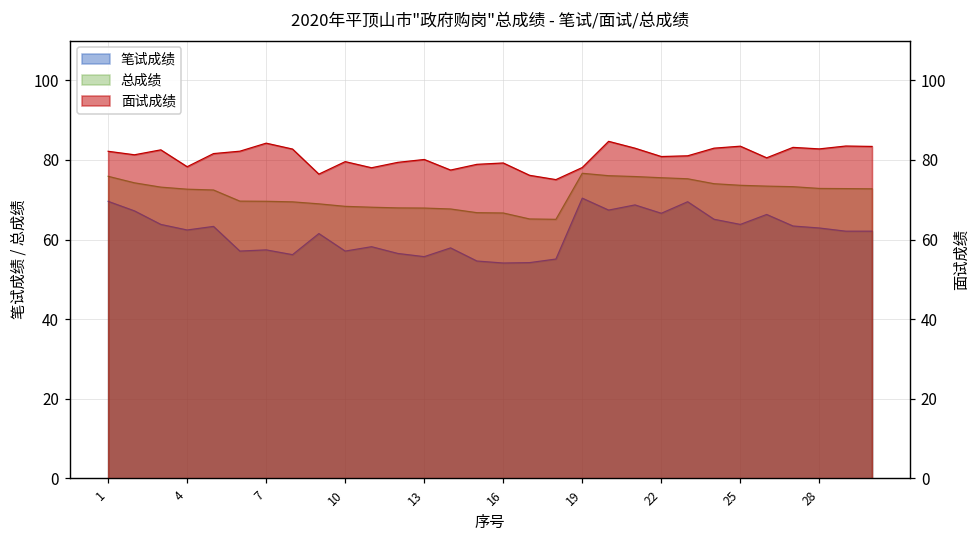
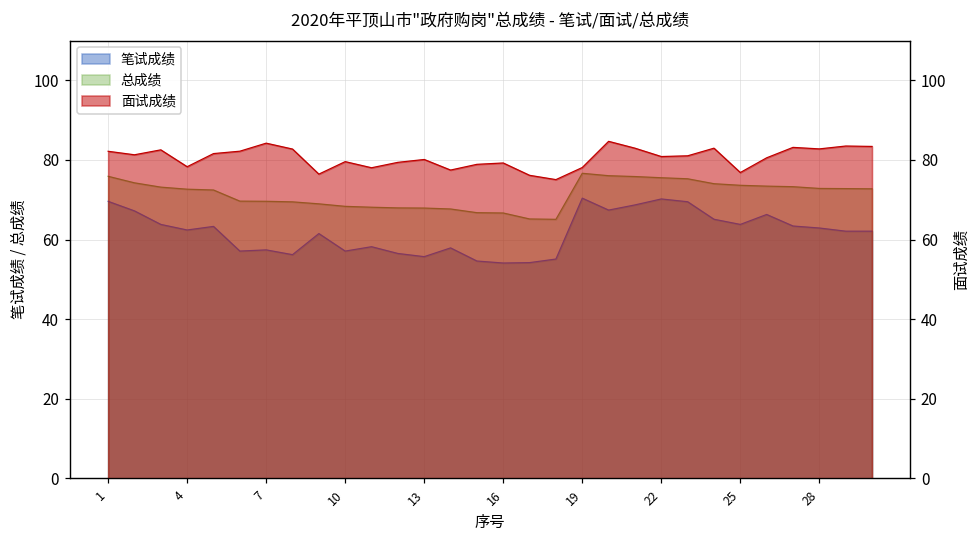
笔试成绩, 22: 67 -> 70
面试成绩, 25: 83 -> 77
